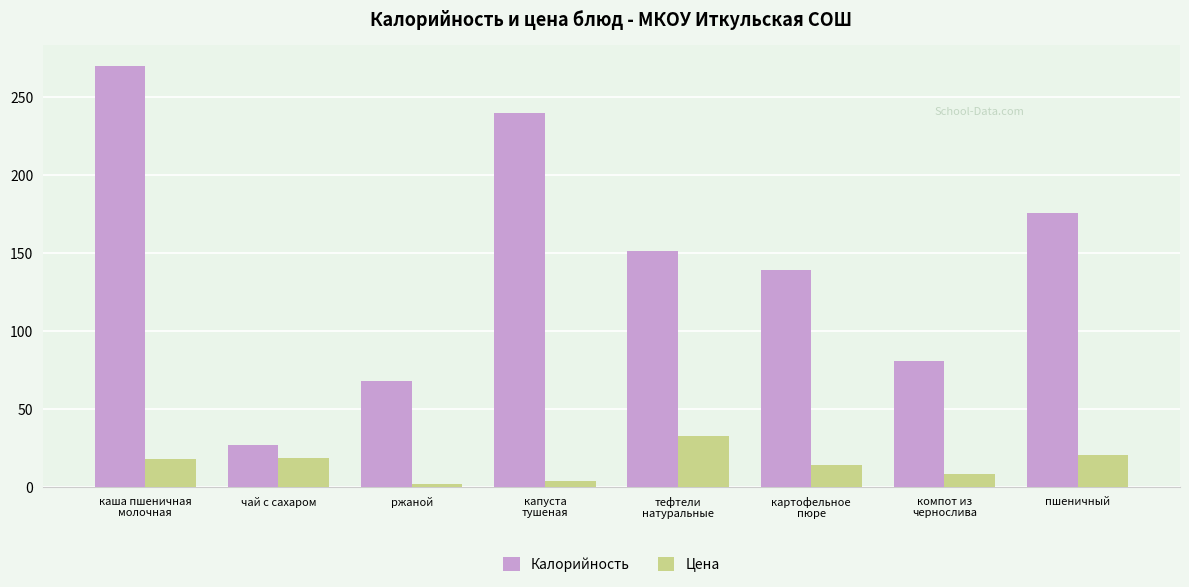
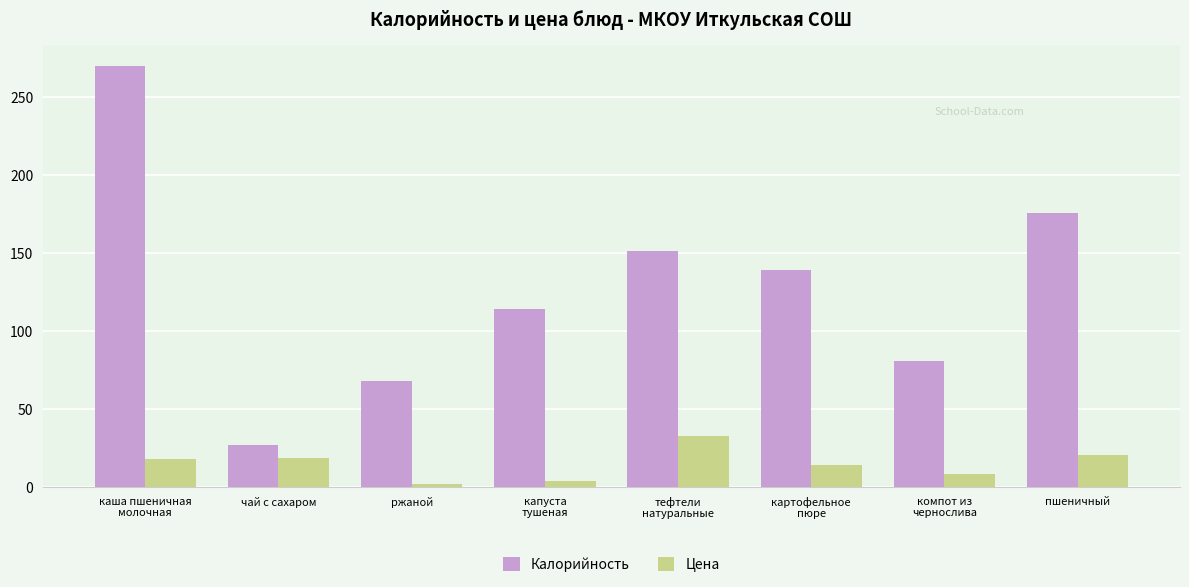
Калорийность, капуста тушеная: 240 -> 114
